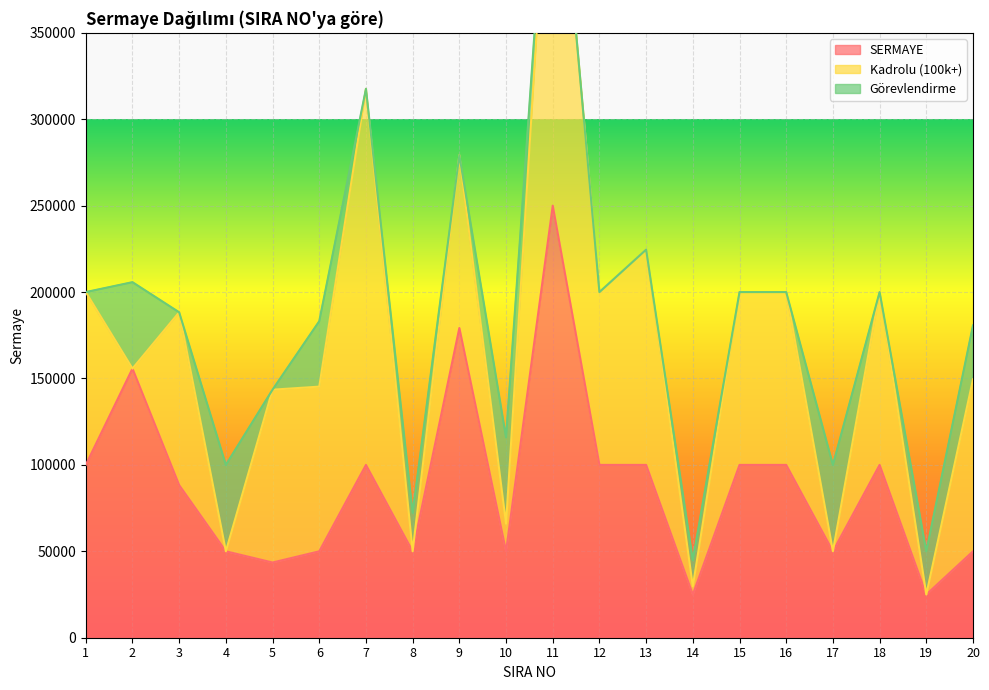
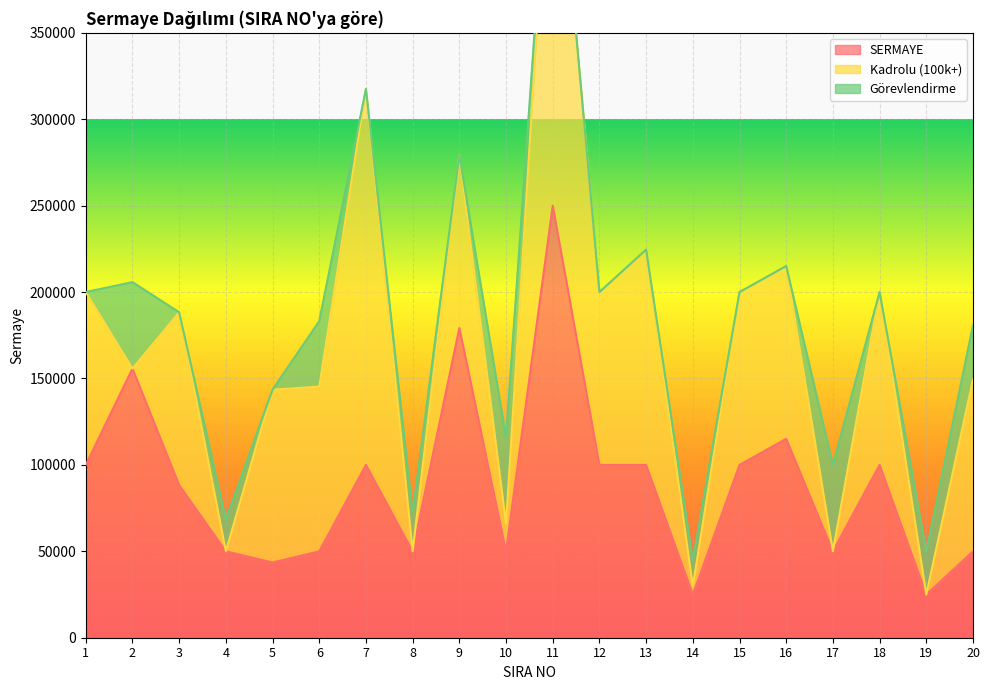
Görevlendirme, 4: 50000 -> 18000
SERMAYE, 16: 100000 -> 115000
